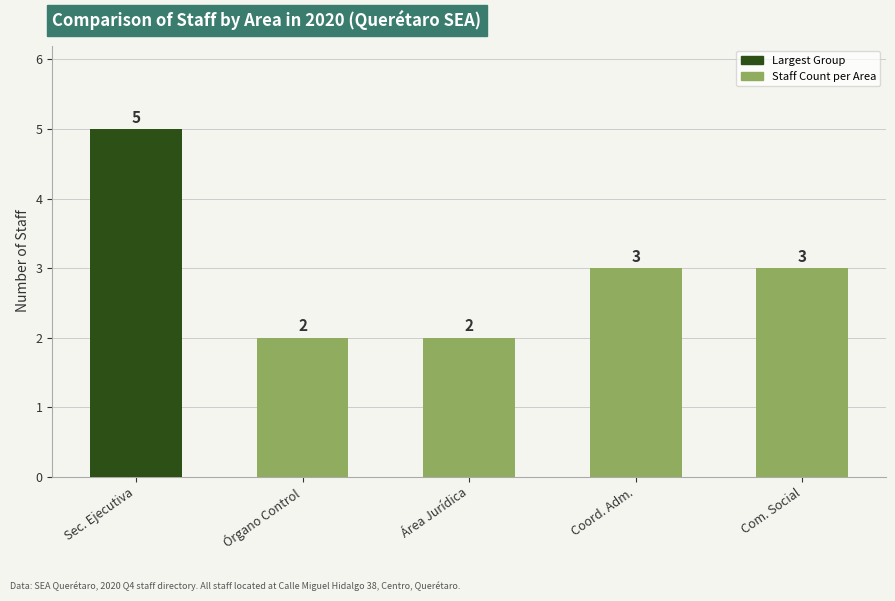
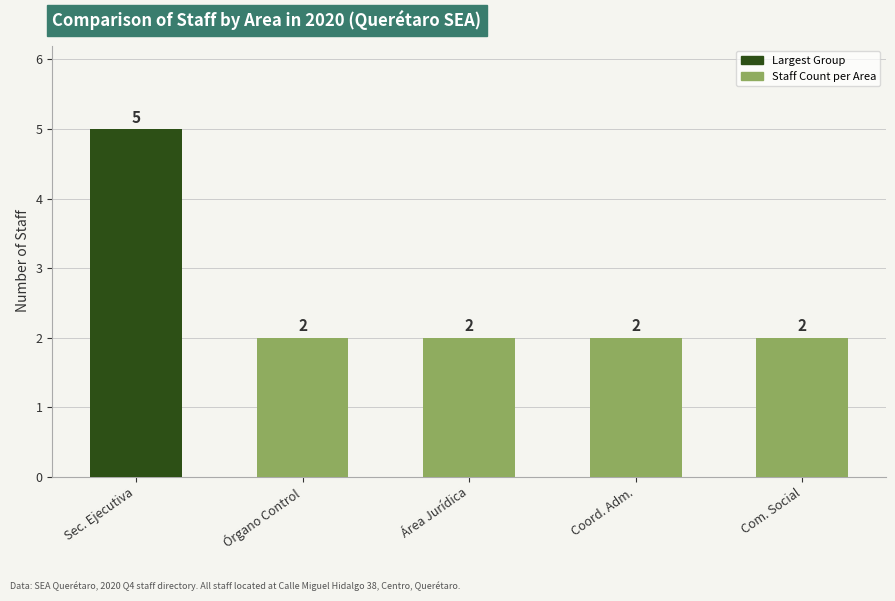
Coord. Adm.: 3 -> 2
Com. Social: 3 -> 2
